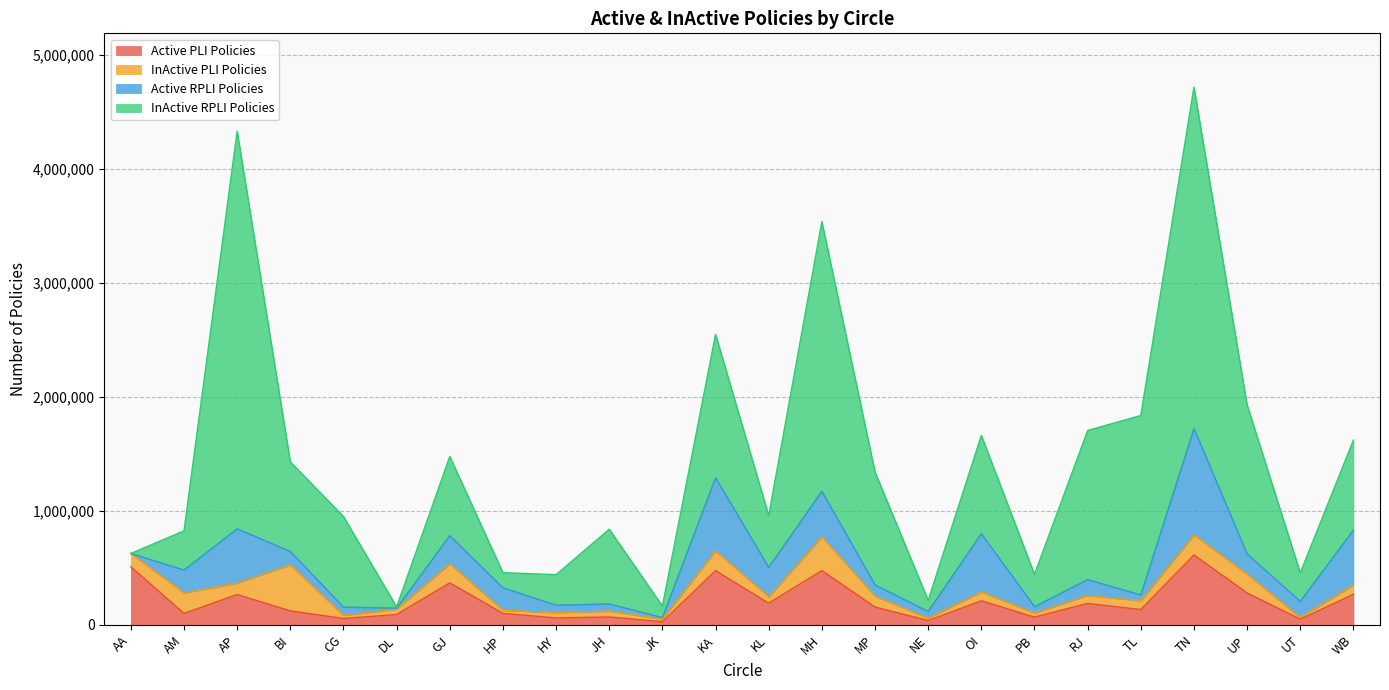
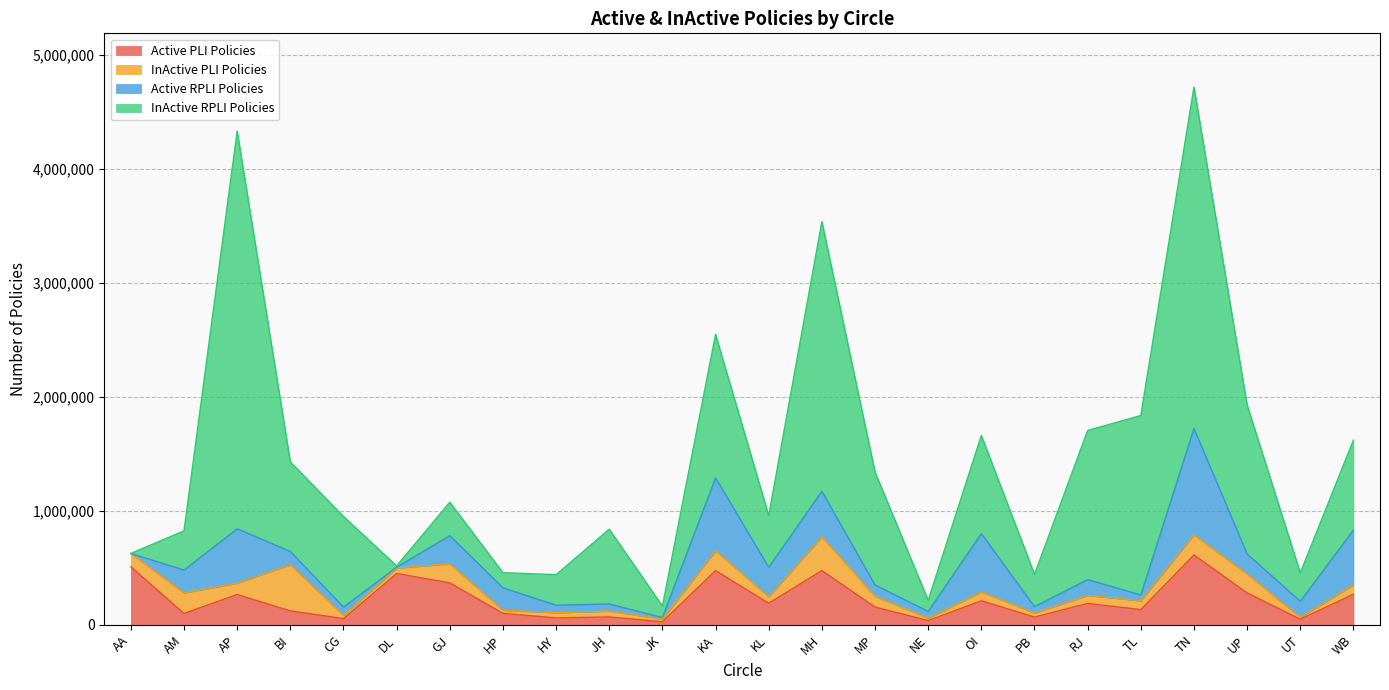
Active PLI Policies, DL: 90,000 -> 450,000
InActive RPLI Policies, GJ: 690,000 -> 290,000
